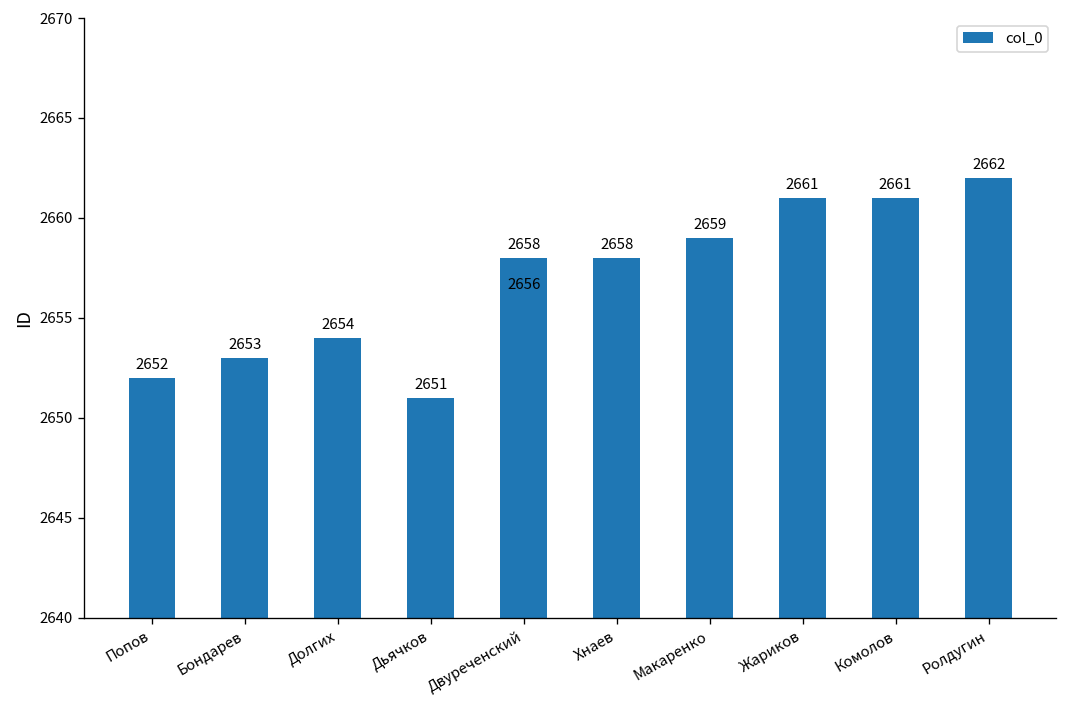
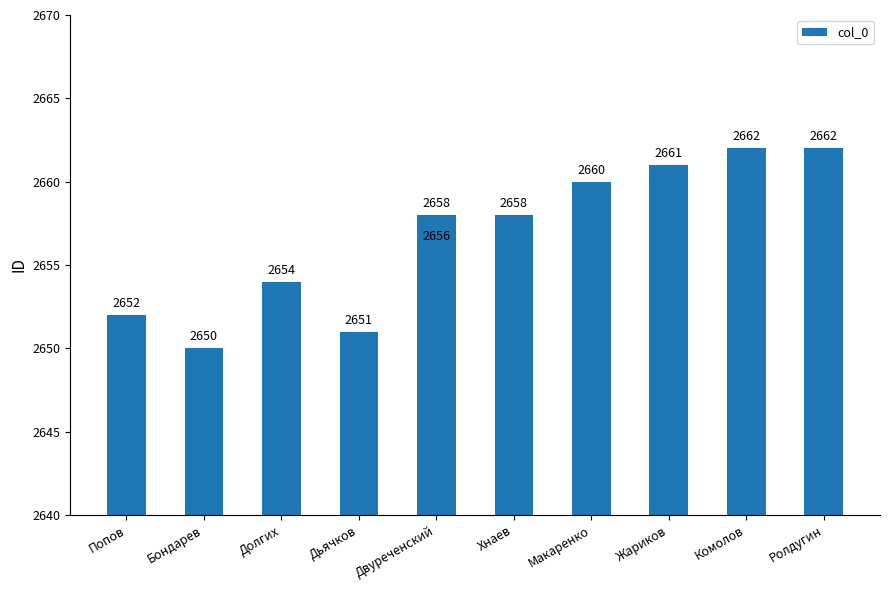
Бондарев: 2653 -> 2650
Макаренко: 2659 -> 2660
Комолов: 2661 -> 2662
